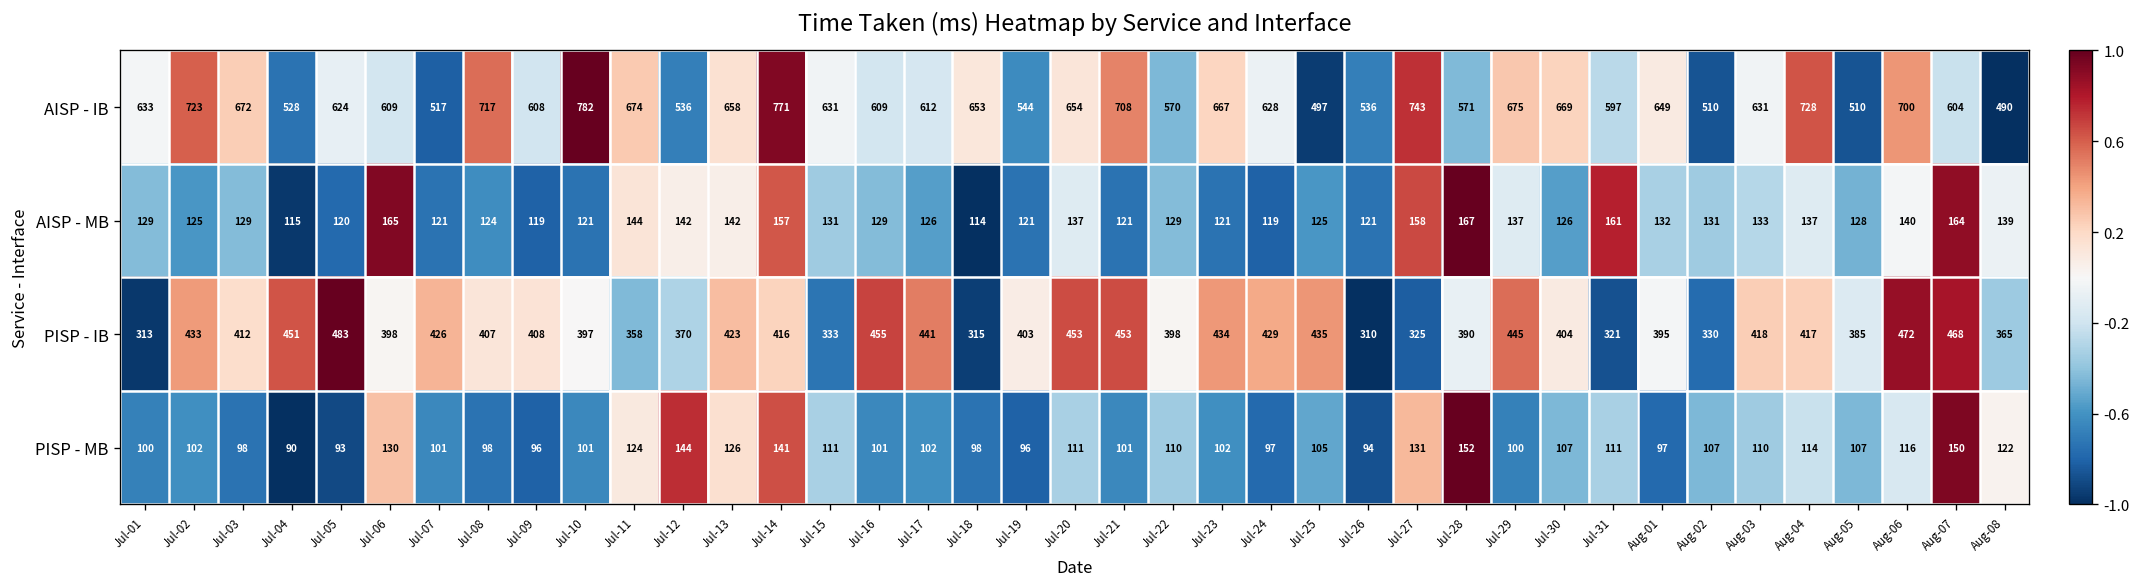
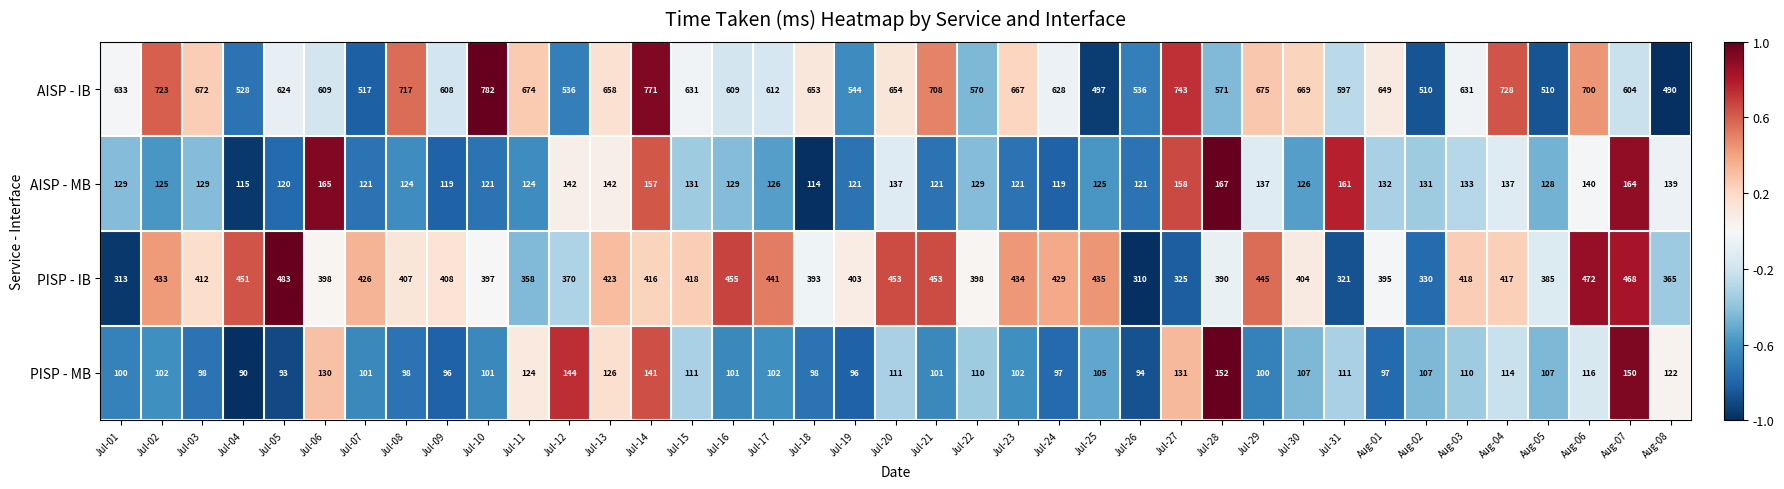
AISP - MB, Jul-11: 144 -> 124
PISP - IB, Jul-15: 333 -> 418
PISP - IB, Jul-18: 315 -> 393
